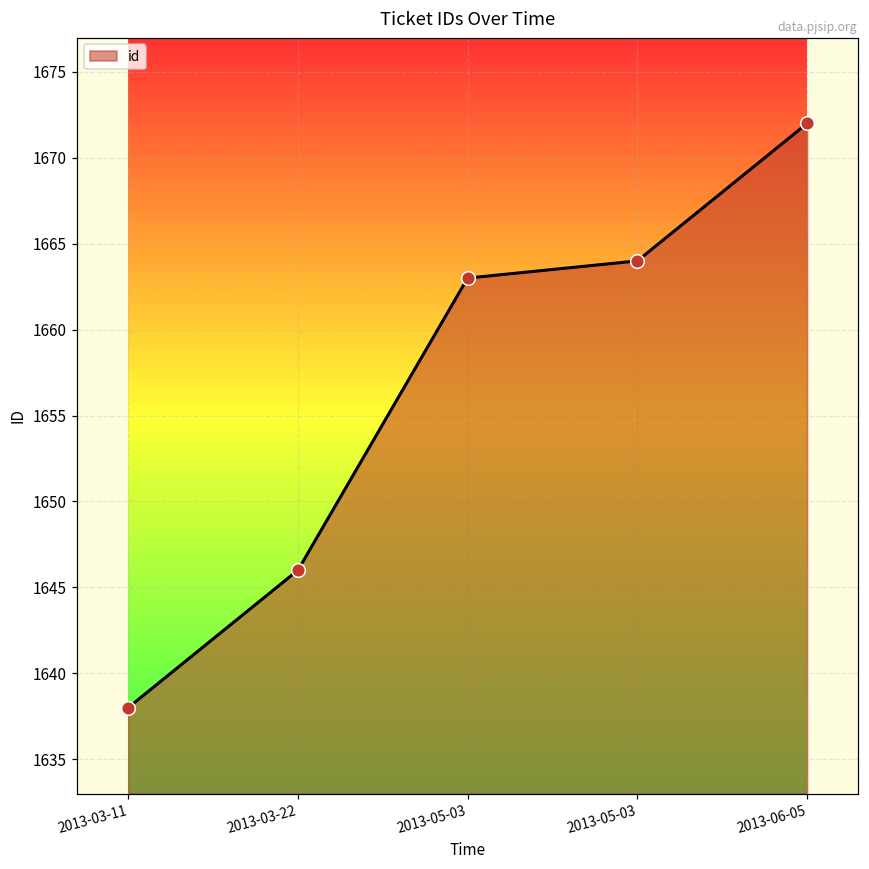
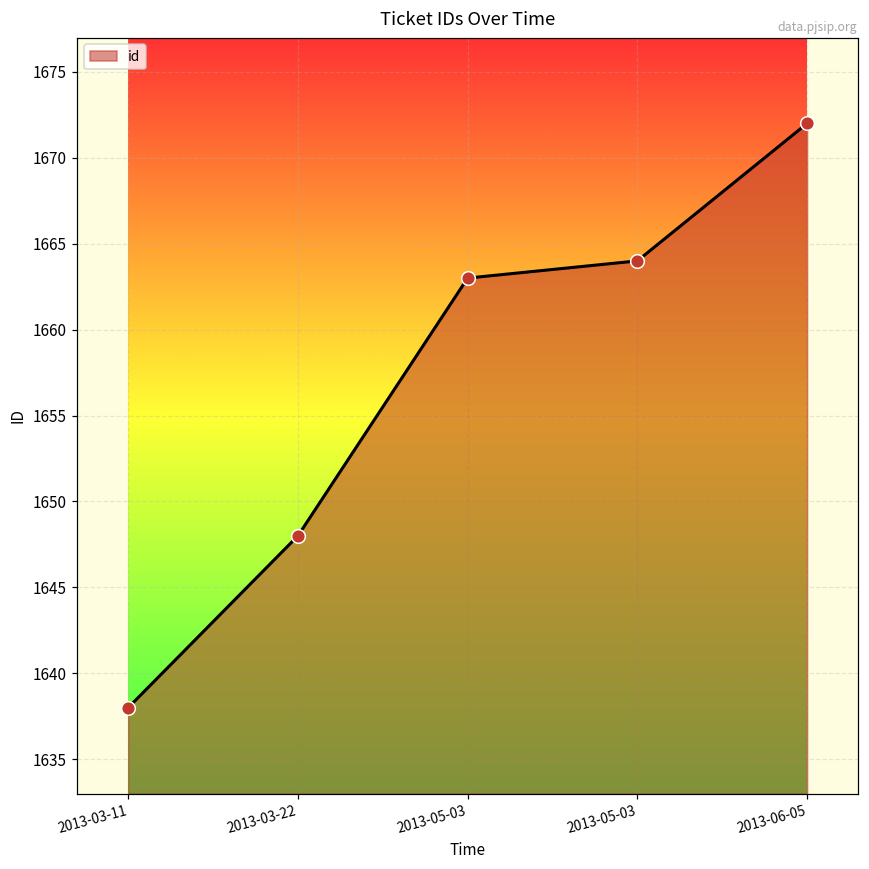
2013-03-22: 1646 -> 1648
